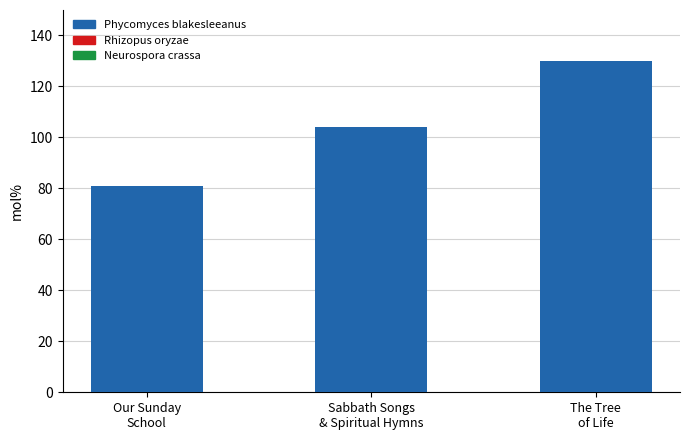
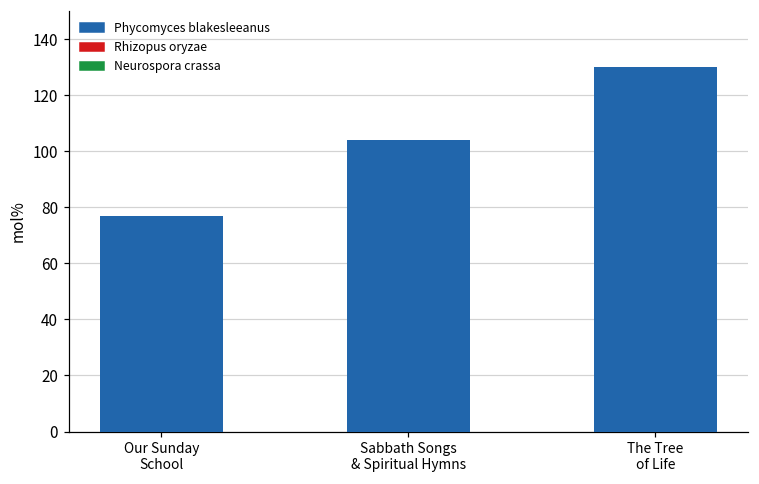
Our Sunday School: 81 -> 77
